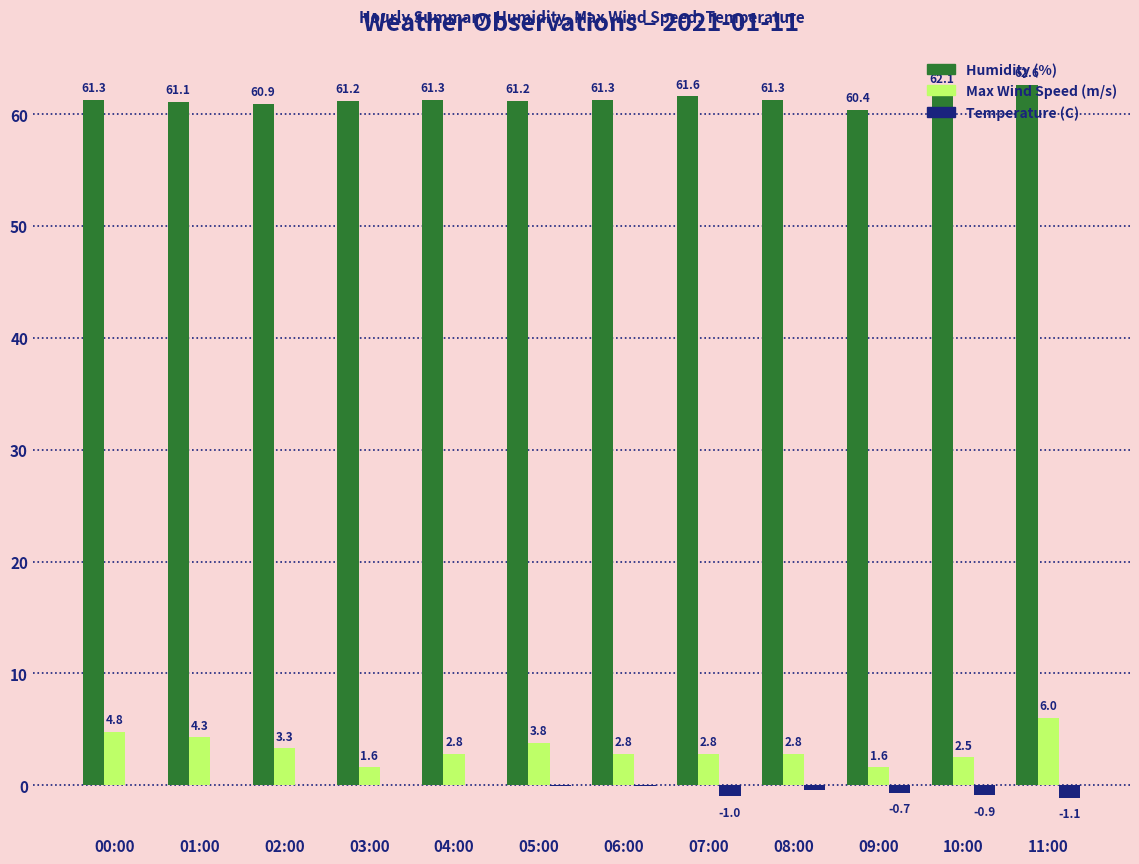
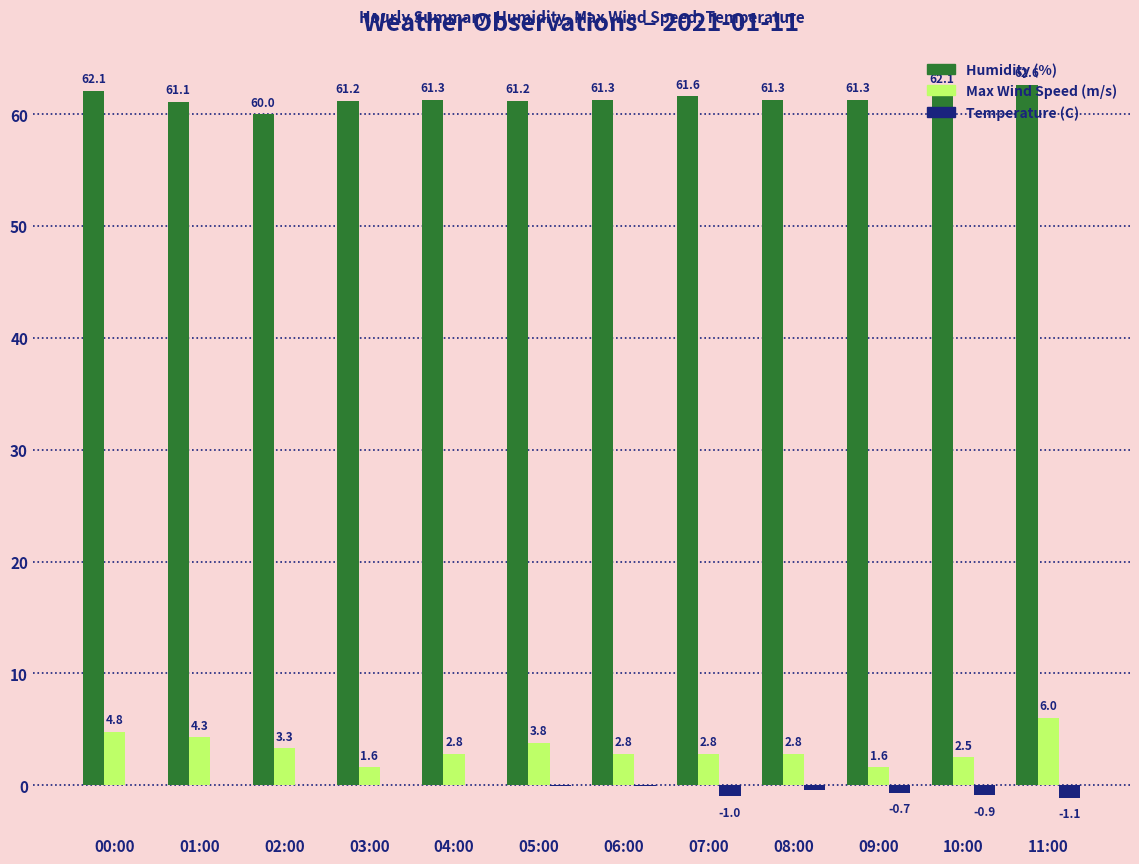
Humidity (%), 00:00: 61.3 -> 62.1
Humidity (%), 02:00: 60.9 -> 60.0
Humidity (%), 09:00: 60.4 -> 61.3
